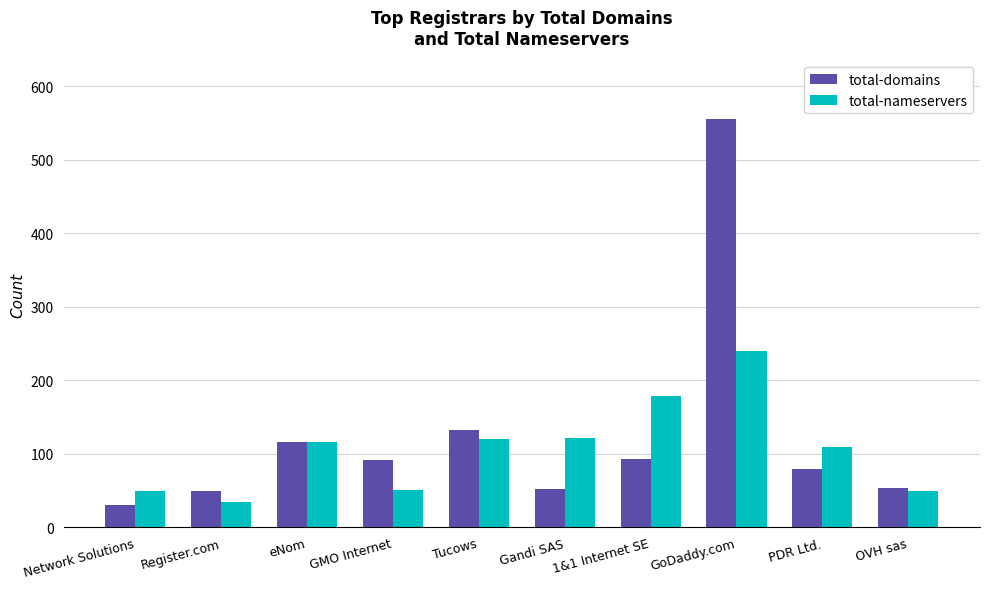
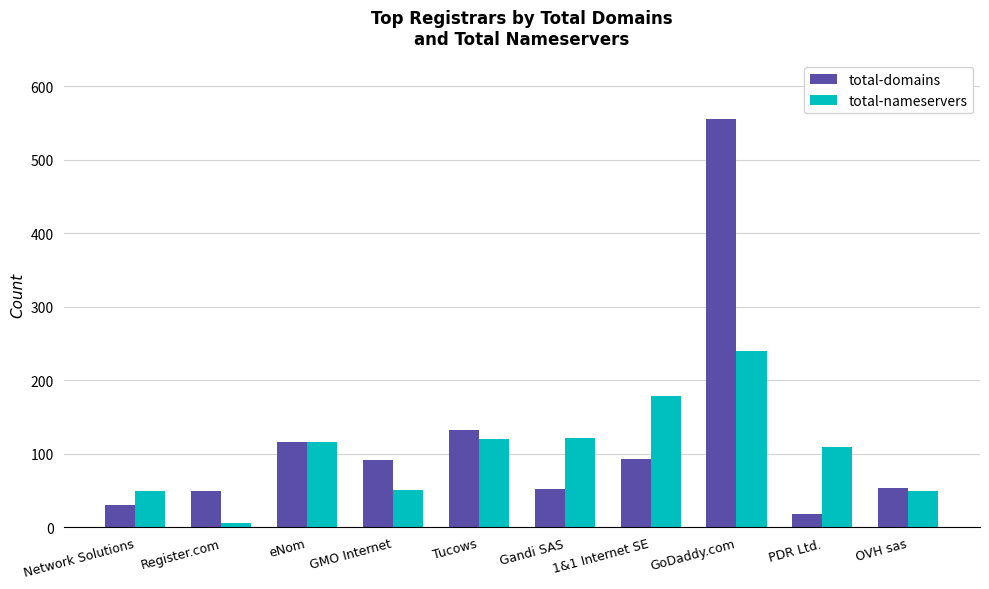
total-nameservers, Register.com: 30 -> 10
total-domains, PDR Ltd.: 80 -> 20
